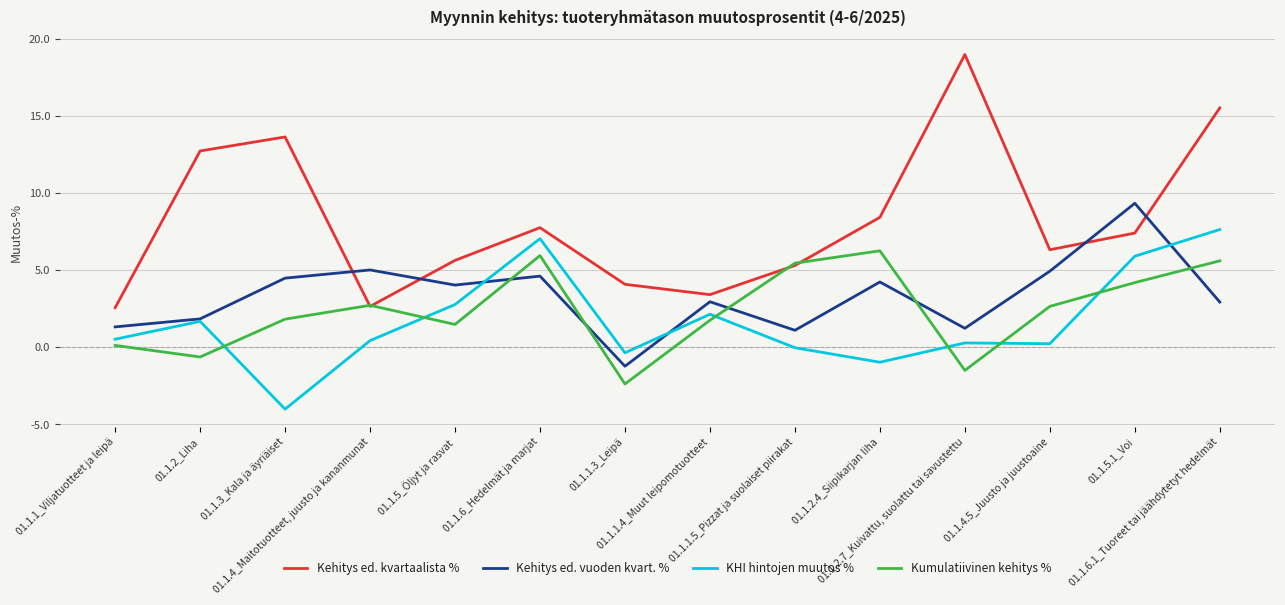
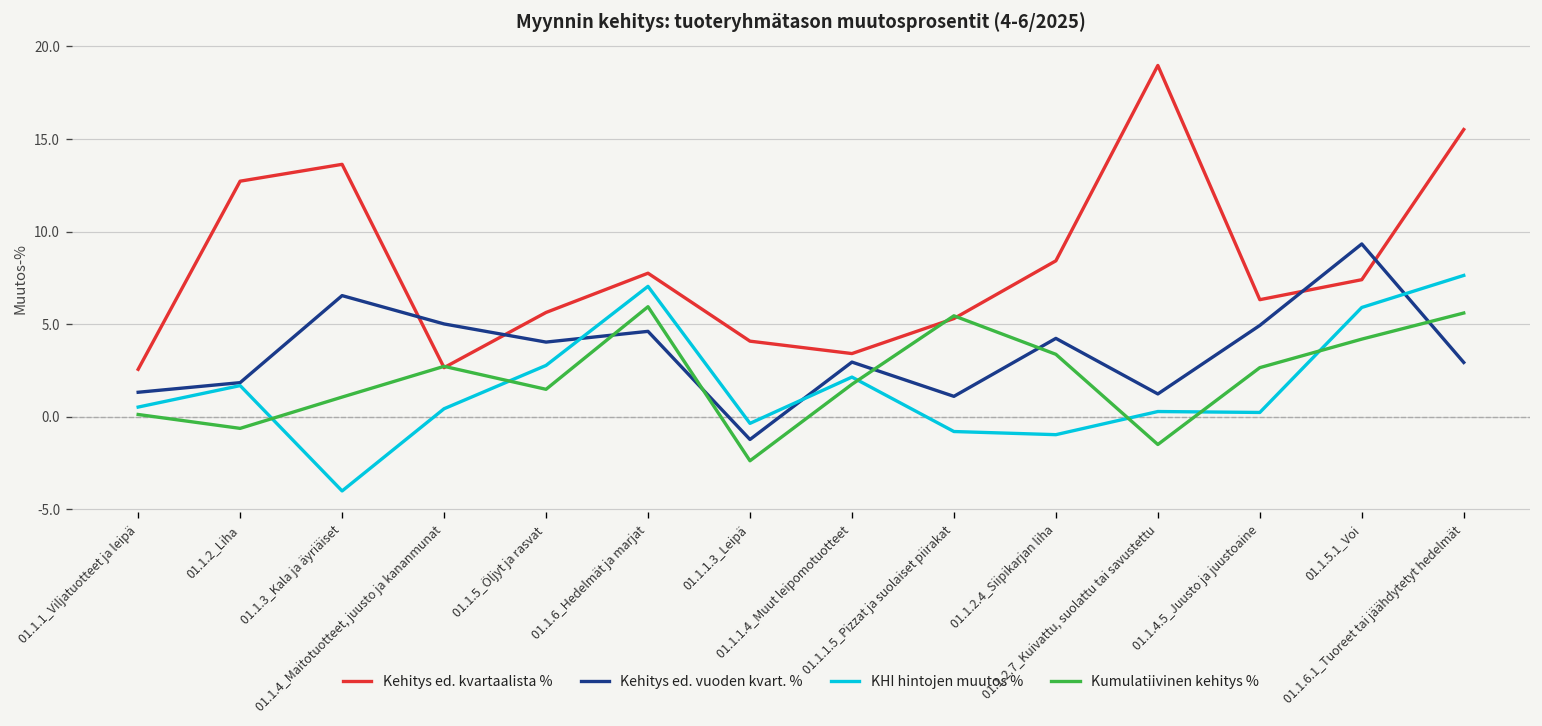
Kehitys ed. vuoden kvart. %, 01.1.3_Kala ja äyriäiset: 4.5 -> 6.5
Kumulatiivinen kehitys %, 01.1.3_Kala ja äyriäiset: 1.8 -> 1.1
KHI hintojen muutos %, 01.1.1.5_Pizzat ja suolaiset piirakat: 0.0 -> -0.8
Kumulatiivinen kehitys %, 01.1.2.4_Siipikarjan liha: 6.3 -> 3.4
